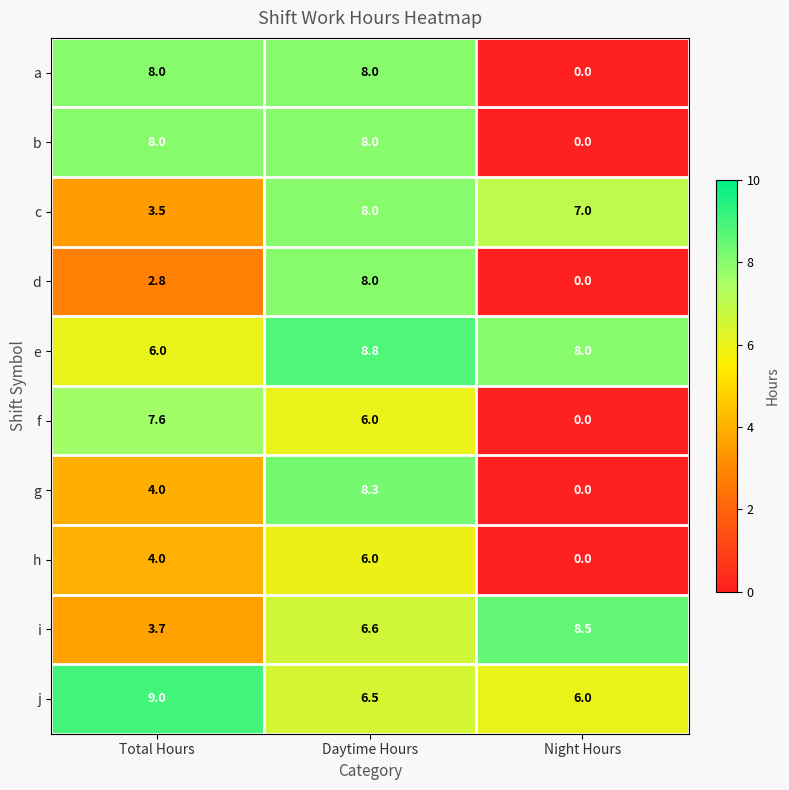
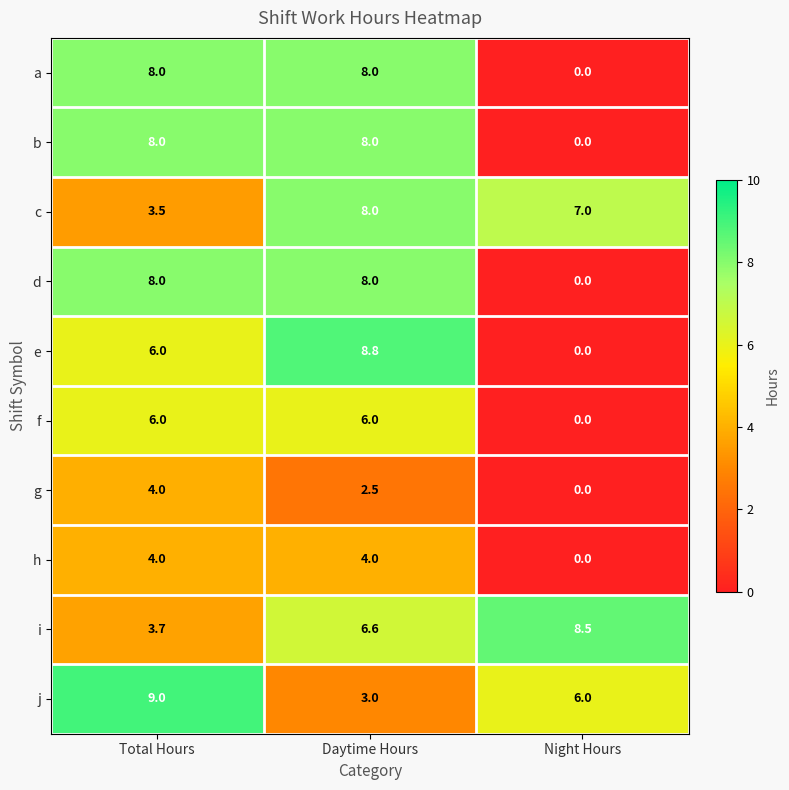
d, Total Hours: 2.8 -> 8.0
e, Night Hours: 8.0 -> 0.0
f, Total Hours: 7.6 -> 6.0
g, Daytime Hours: 8.3 -> 2.5
h, Daytime Hours: 6.0 -> 4.0
j, Daytime Hours: 6.5 -> 3.0
